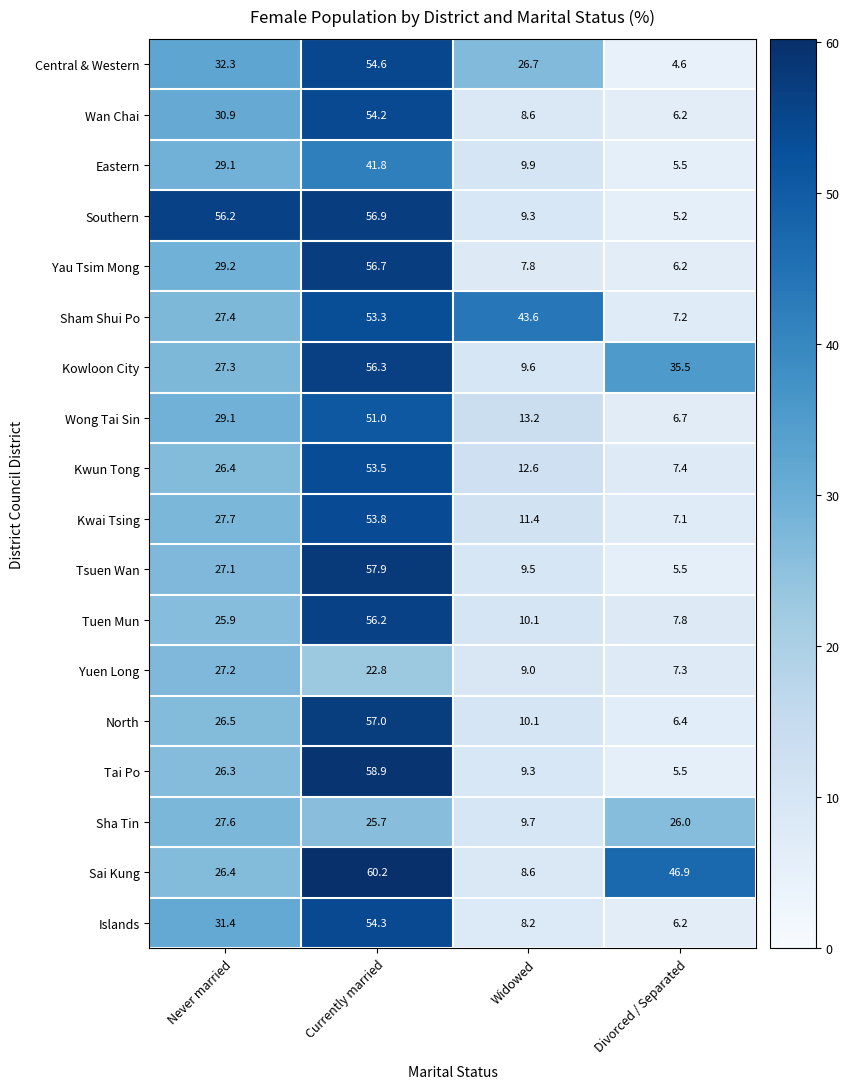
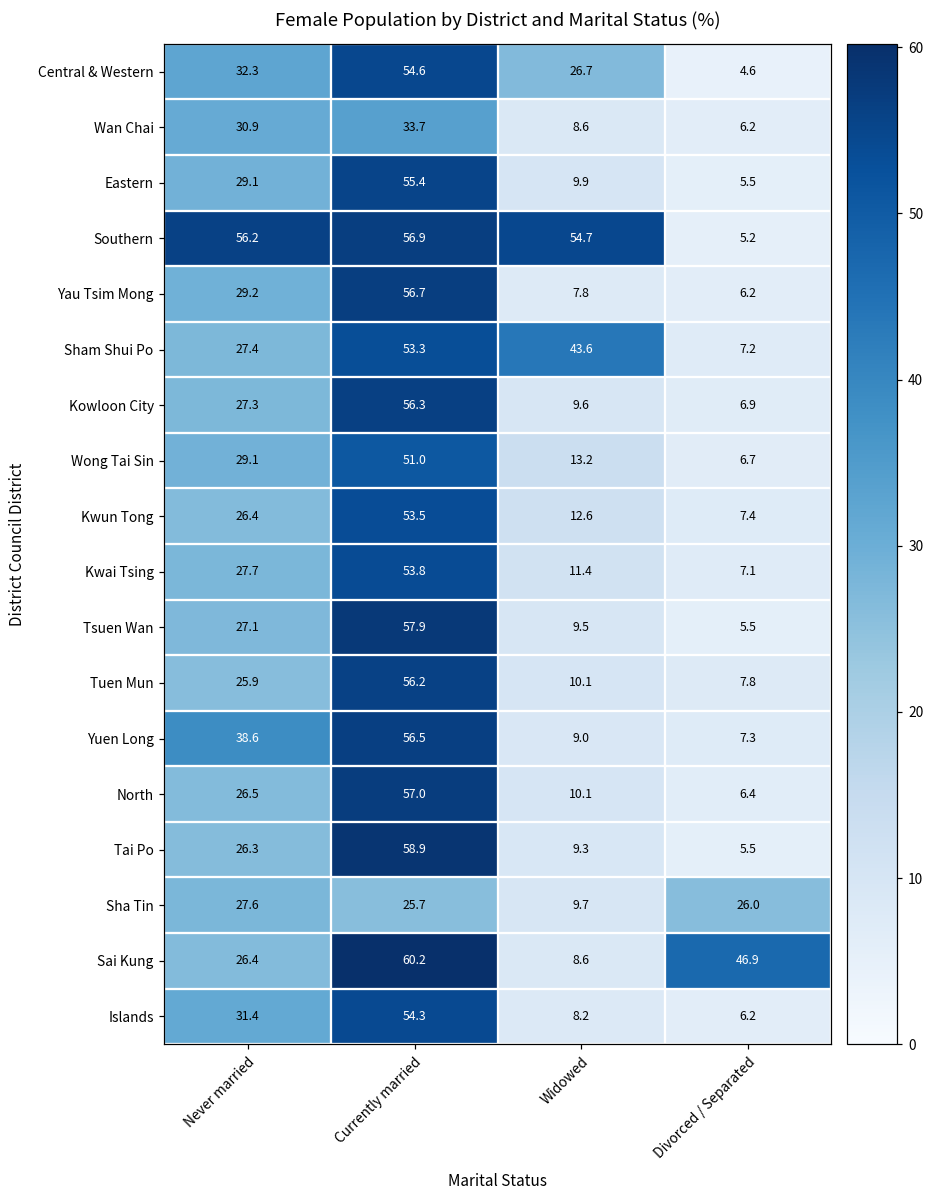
Wan Chai, Currently married: 54.2 -> 33.7
Eastern, Currently married: 41.8 -> 55.4
Southern, Widowed: 9.3 -> 54.7
Kowloon City, Divorced / Separated: 35.5 -> 6.9
Yuen Long, Never married: 27.2 -> 38.6
Yuen Long, Currently married: 22.8 -> 56.5
